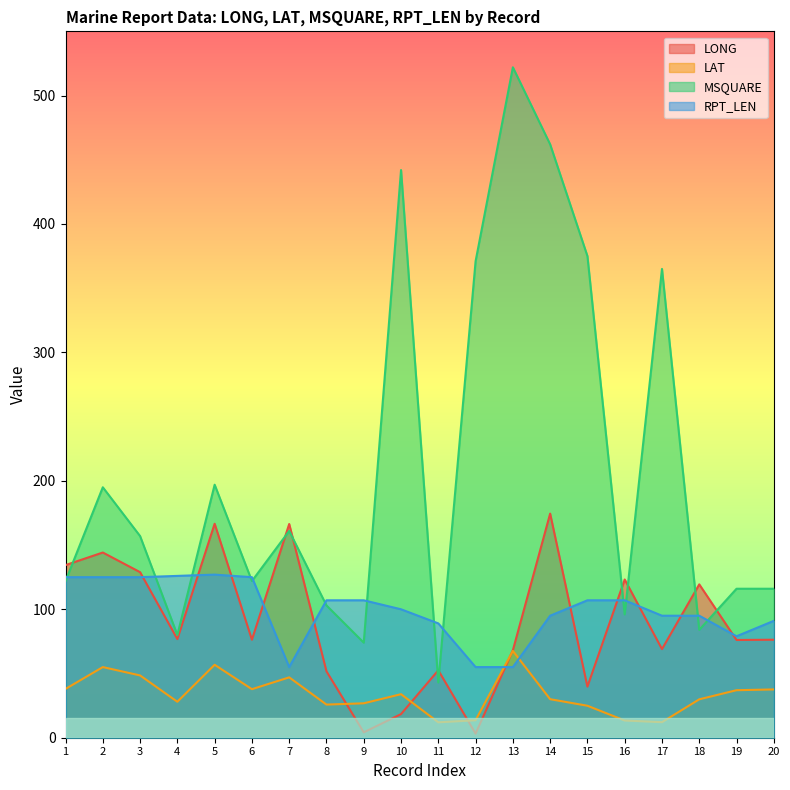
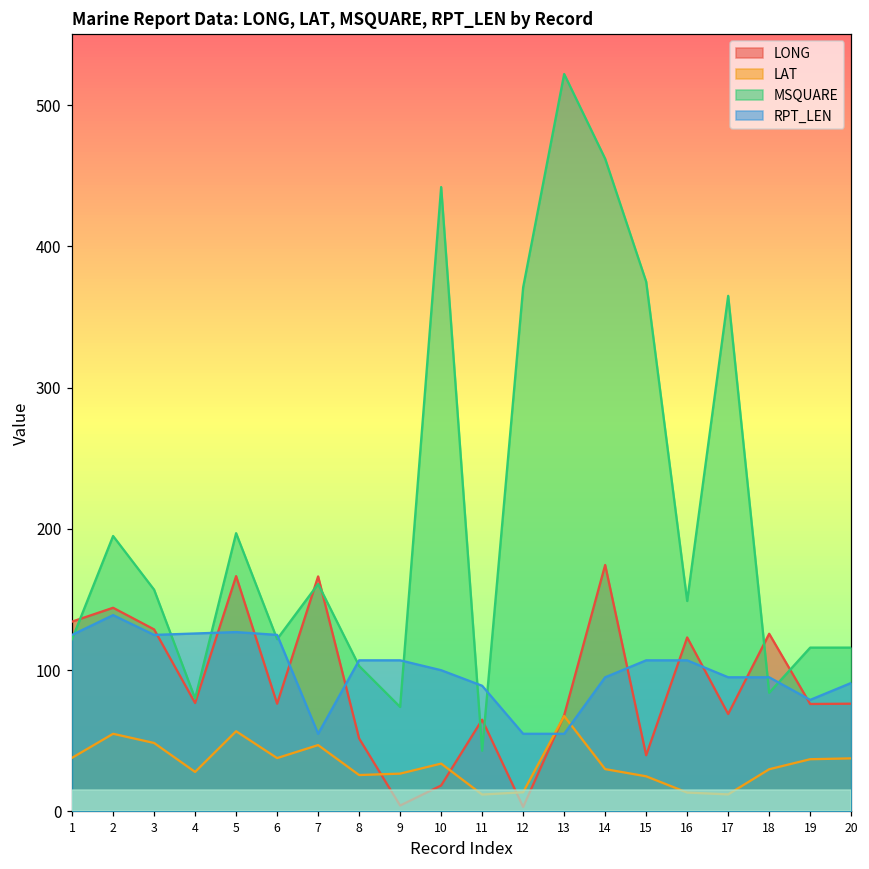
RPT_LEN, 2: 125 -> 139
LONG, 11: 53 -> 65
MSQUARE, 16: 96 -> 149
LONG, 18: 119 -> 126
